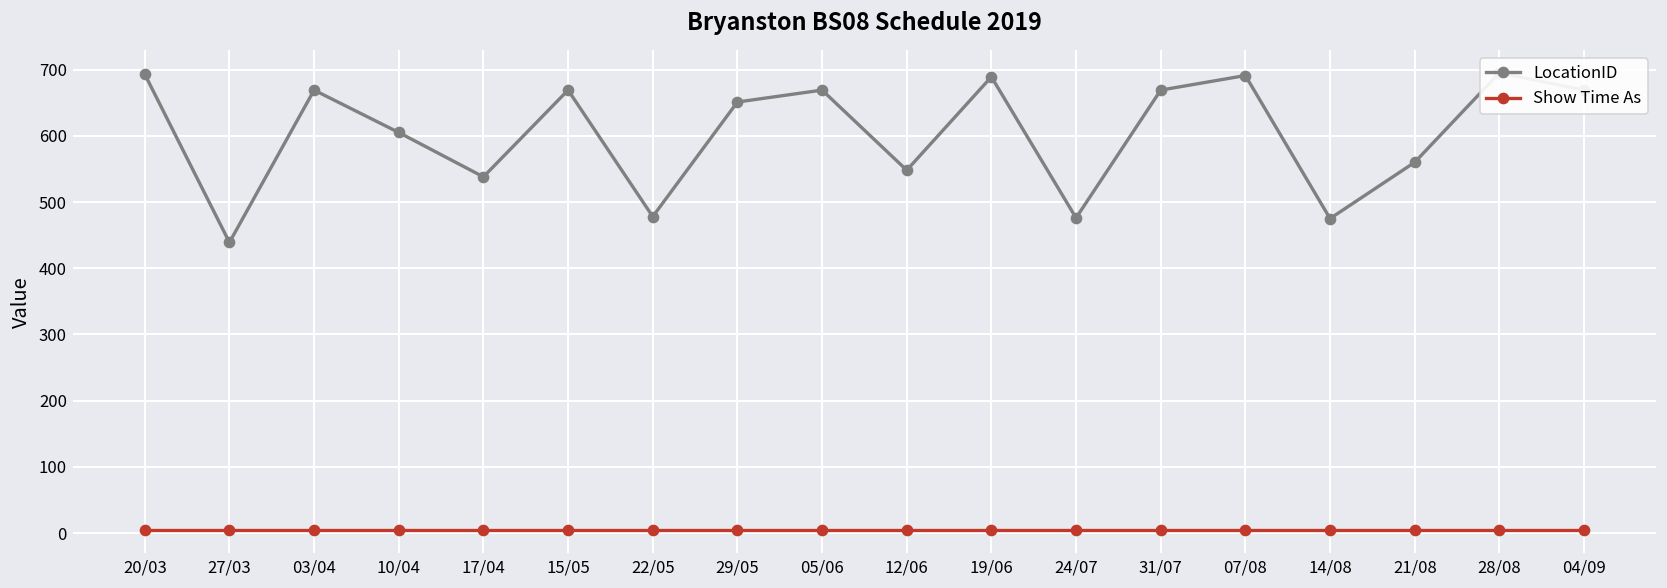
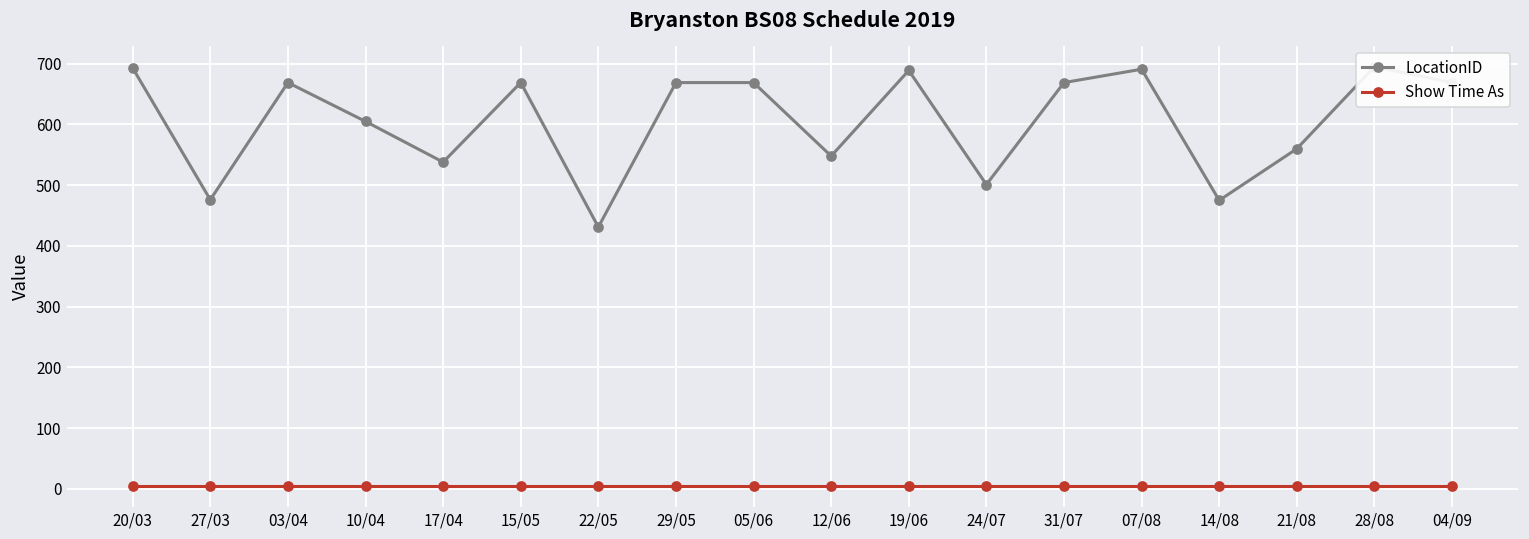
LocationID, 27/03: 440 -> 480
LocationID, 22/05: 480 -> 430
LocationID, 29/05: 650 -> 670
LocationID, 24/07: 480 -> 500
